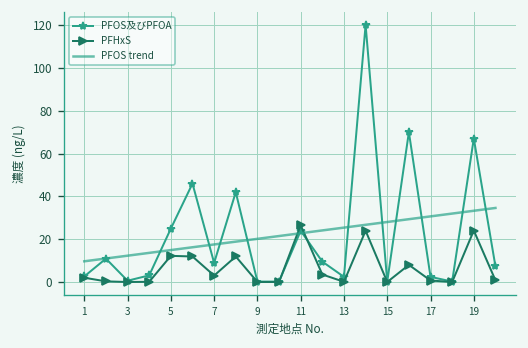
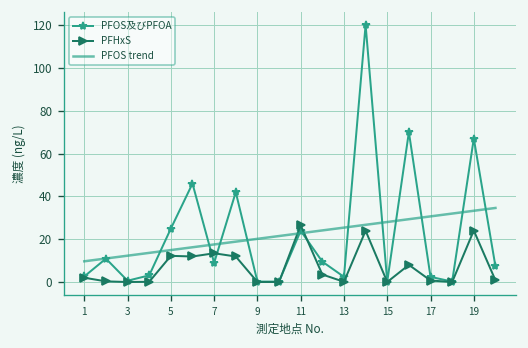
PFHxS, 7: 3 -> 14
